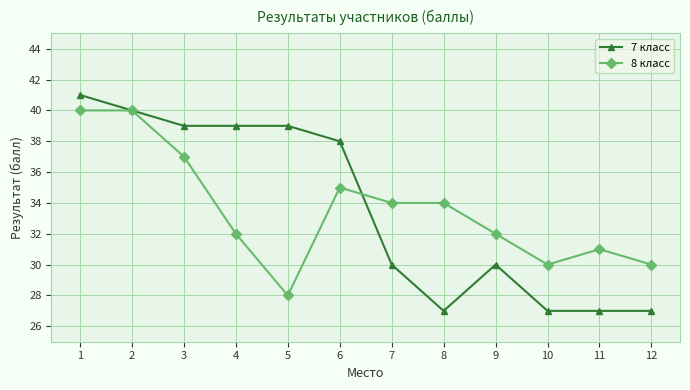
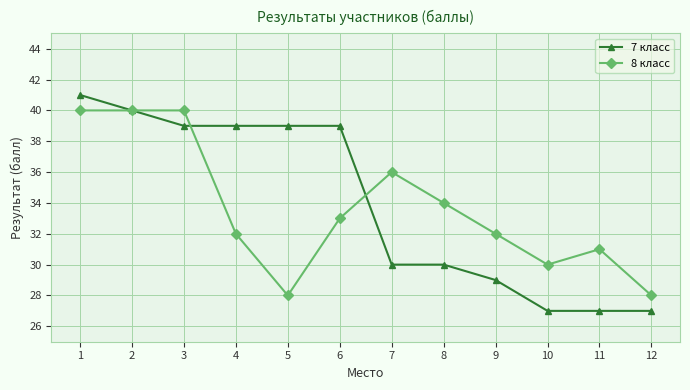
8 класс, 3: 37 -> 40
7 класс, 6: 38 -> 39
8 класс, 6: 35 -> 33
8 класс, 7: 34 -> 36
7 класс, 8: 27 -> 30
7 класс, 9: 30 -> 29
8 класс, 12: 30 -> 28
